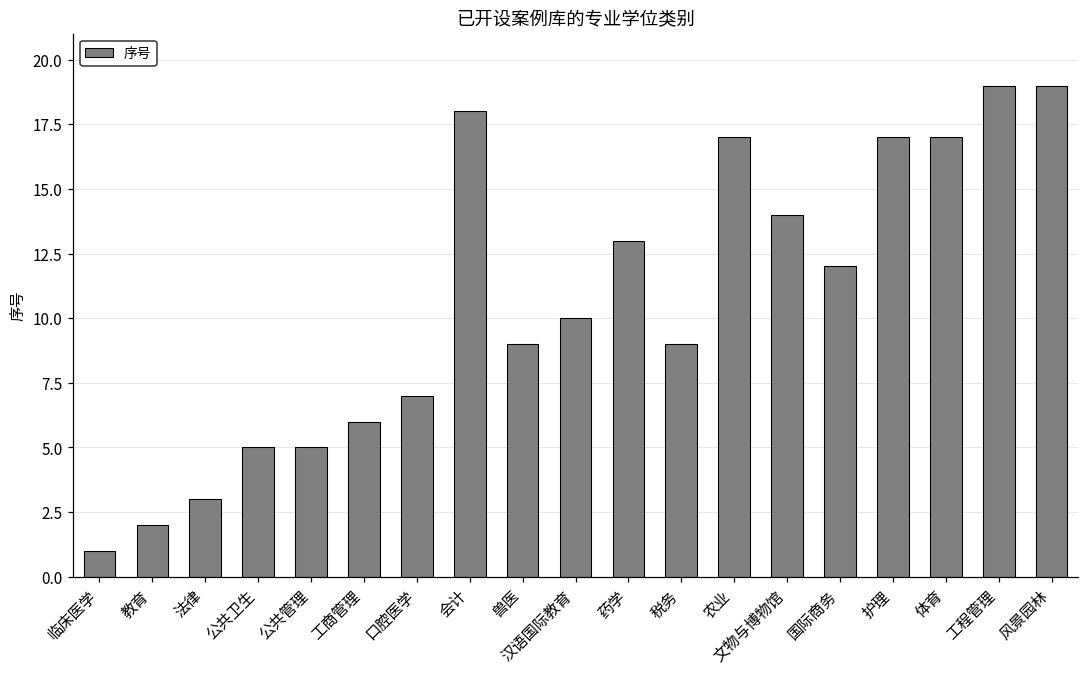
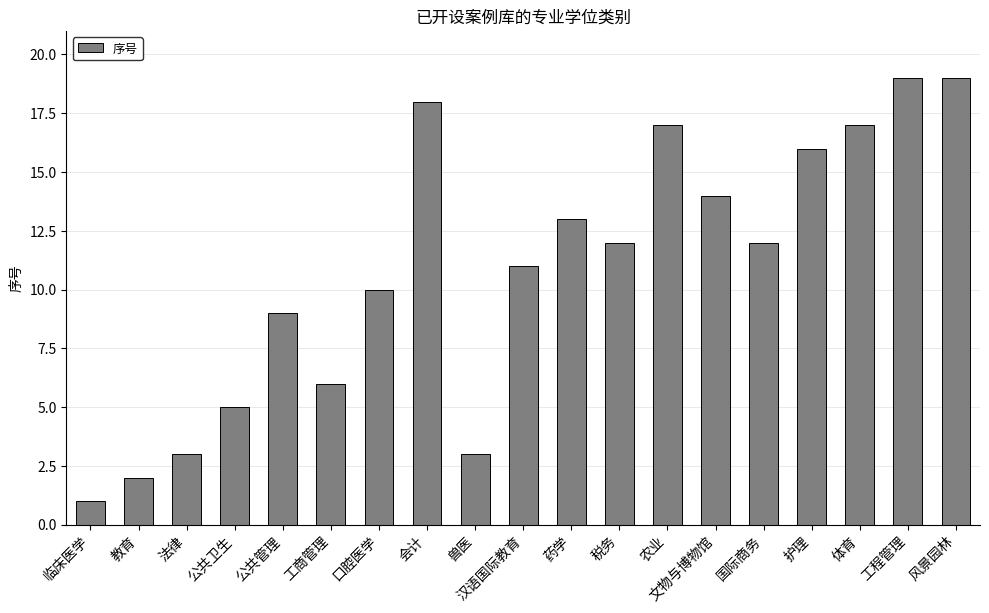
公共管理: 5 -> 9
口腔医学: 7 -> 10
兽医: 9 -> 3
汉语国际教育: 10 -> 11
税务: 9 -> 12
护理: 17 -> 16
